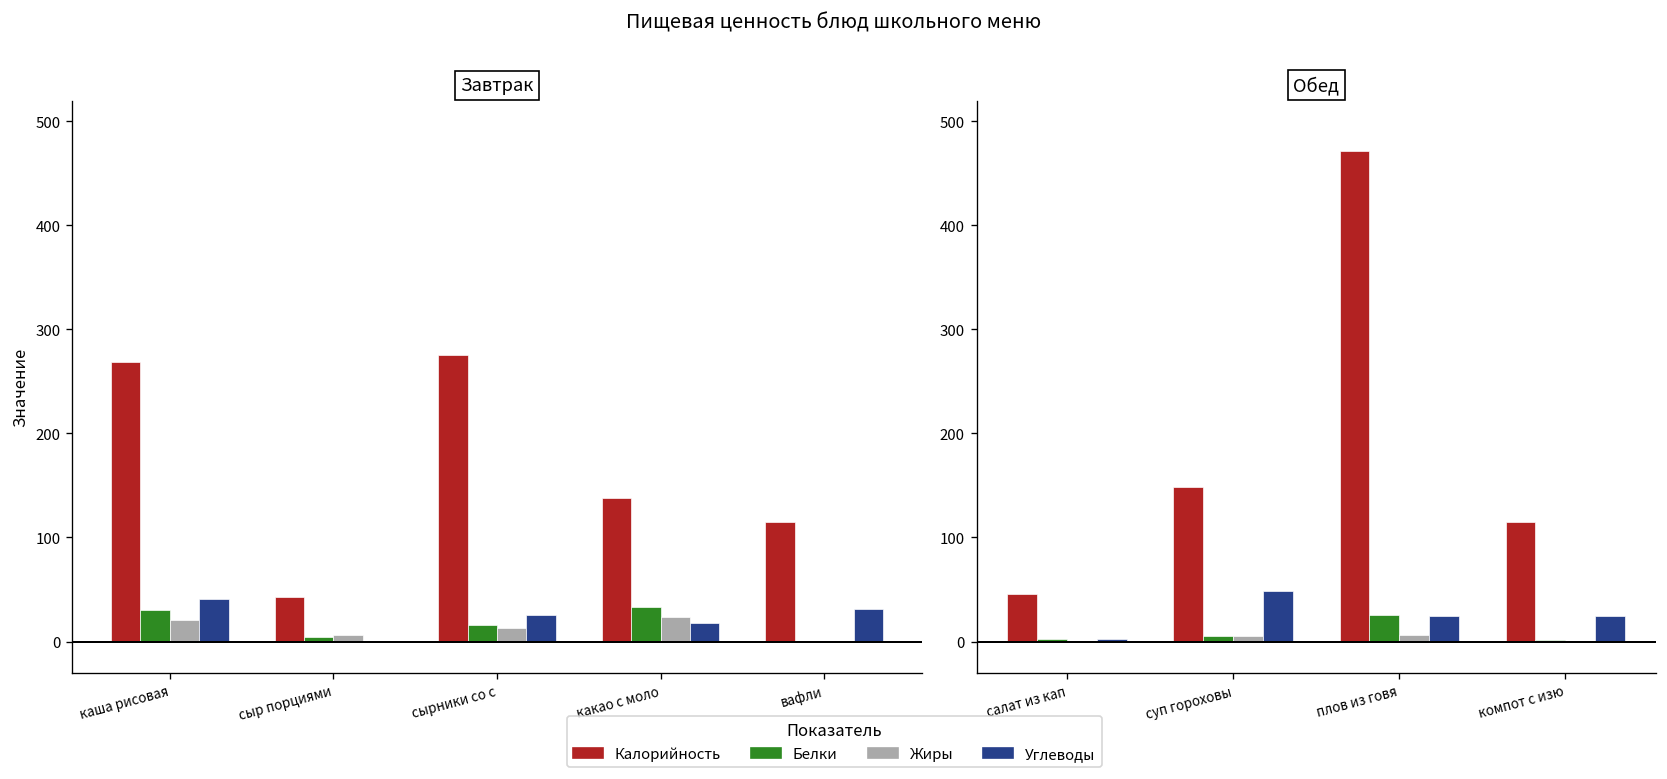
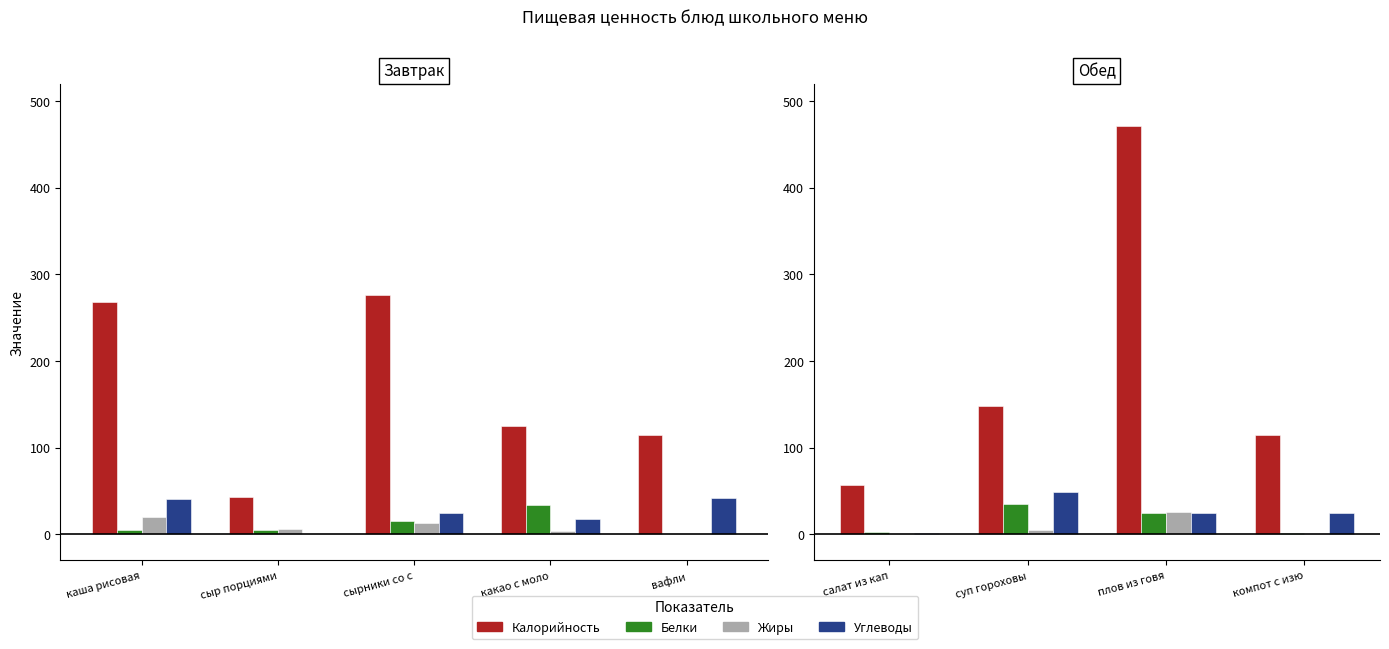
Завтрак, Белки, каша рисовая: 30 -> 0
Завтрак, Калорийность, какао с моло: 140 -> 130
Завтрак, Жиры, какао с моло: 20 -> 0
Завтрак, Углеводы, вафли: 30 -> 40
Обед, Калорийность, салат из кап: 50 -> 60
Обед, Белки, суп гороховы: 10 -> 40
Обед, Жиры, плов из говя: 10 -> 30
